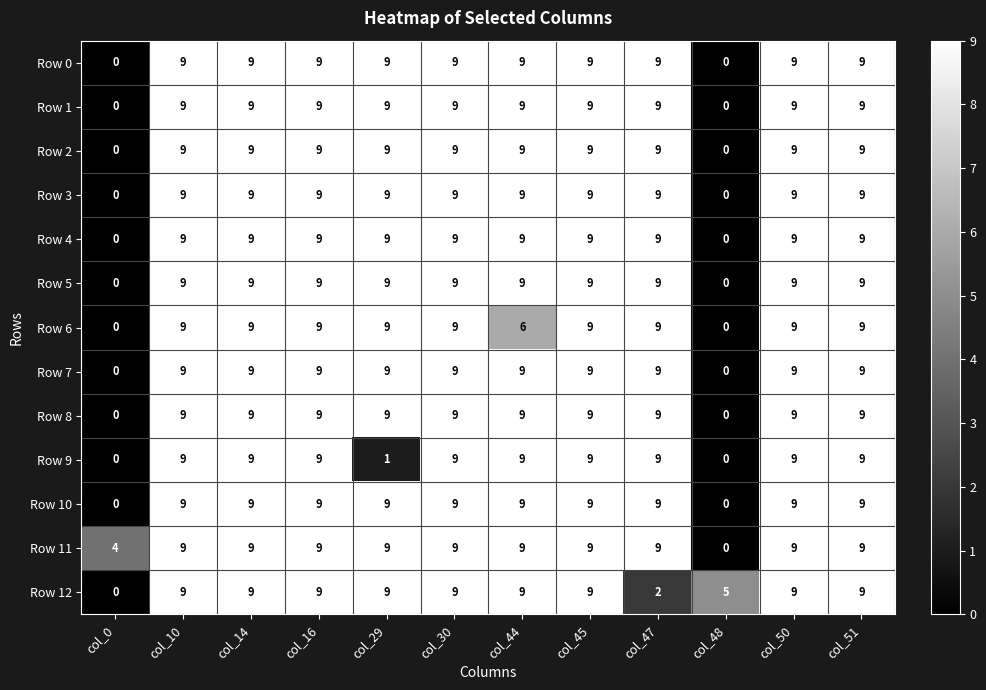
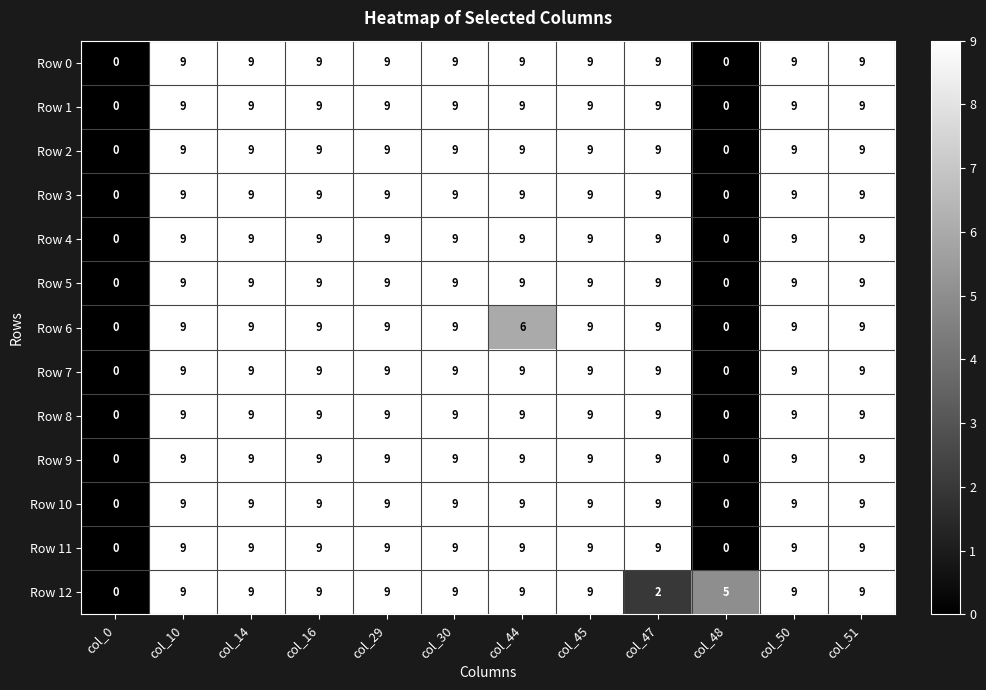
Row 9, col_29: 1 -> 9
Row 11, col_0: 4 -> 0
